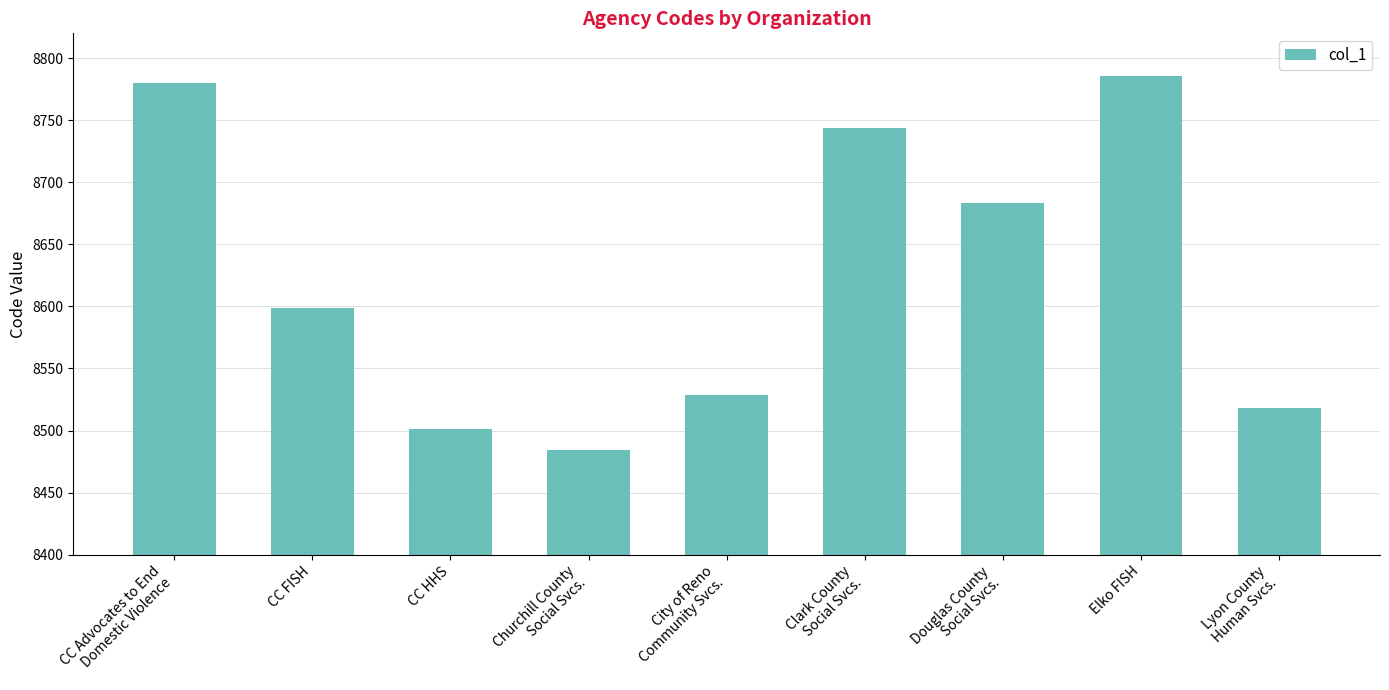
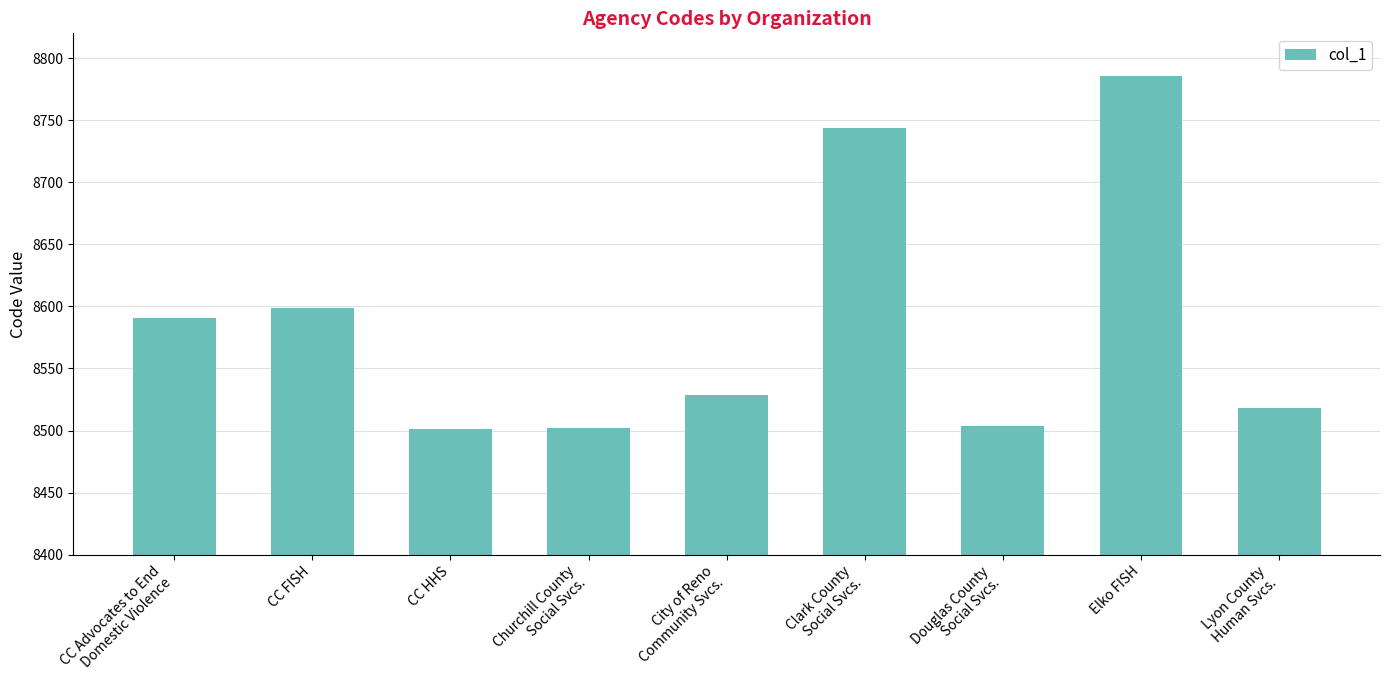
CC Advocates to End Domestic Violence: 8780 -> 8591
Churchill County Social Svcs.: 8484 -> 8502
Douglas County Social Svcs.: 8683 -> 8504
